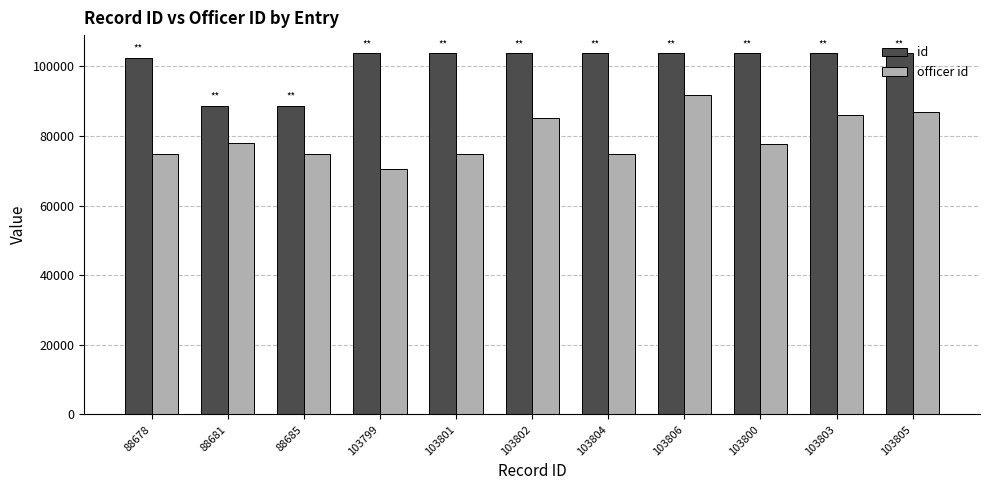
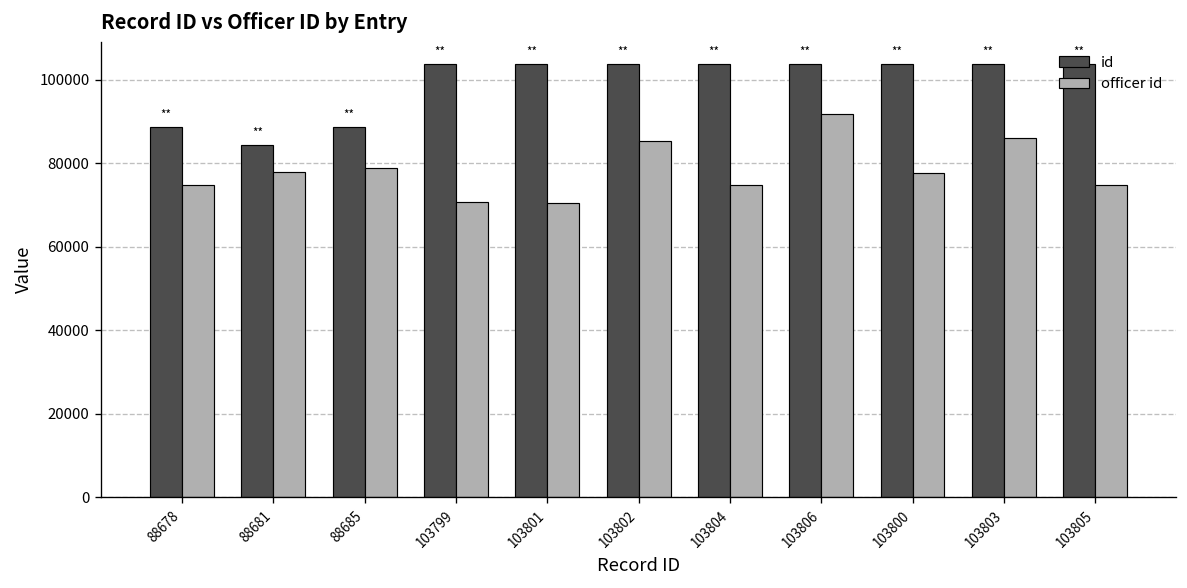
id, 88678: 102000 -> 89000
id, 88681: 89000 -> 84000
officer id, 88685: 75000 -> 79000
officer id, 103801: 75000 -> 70000
officer id, 103805: 87000 -> 75000
